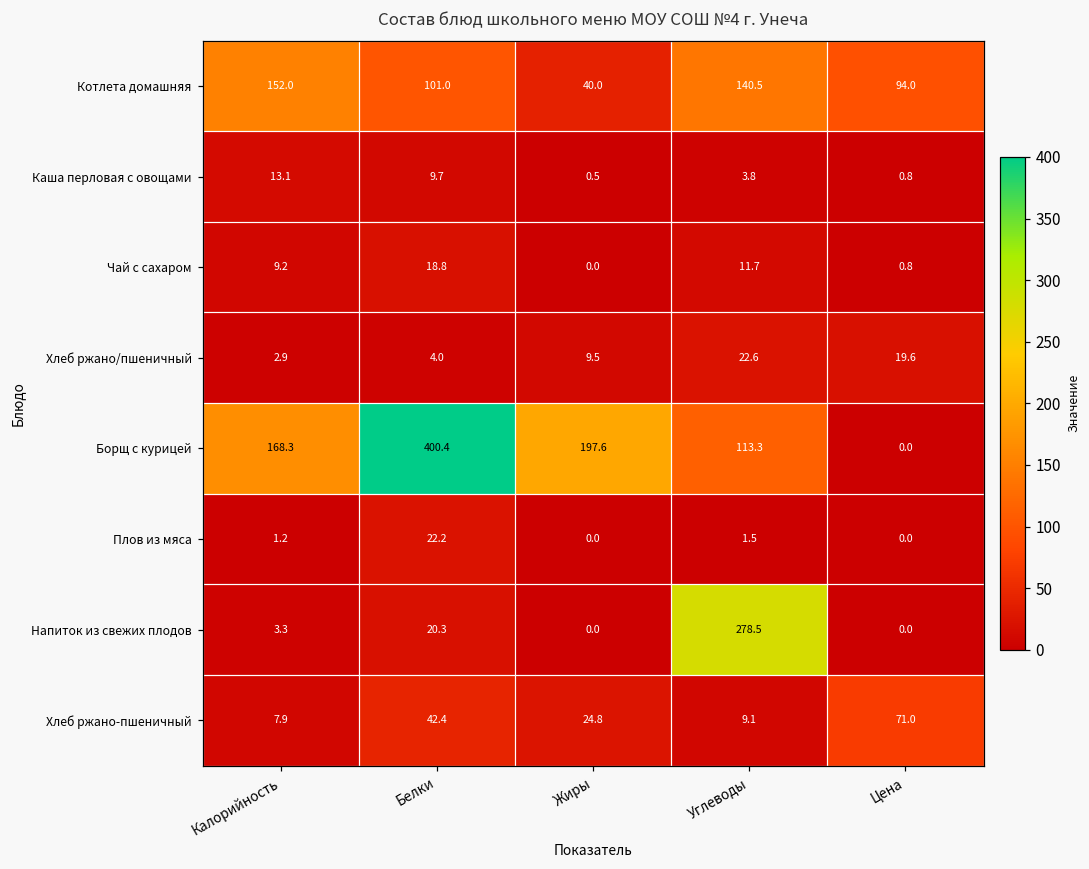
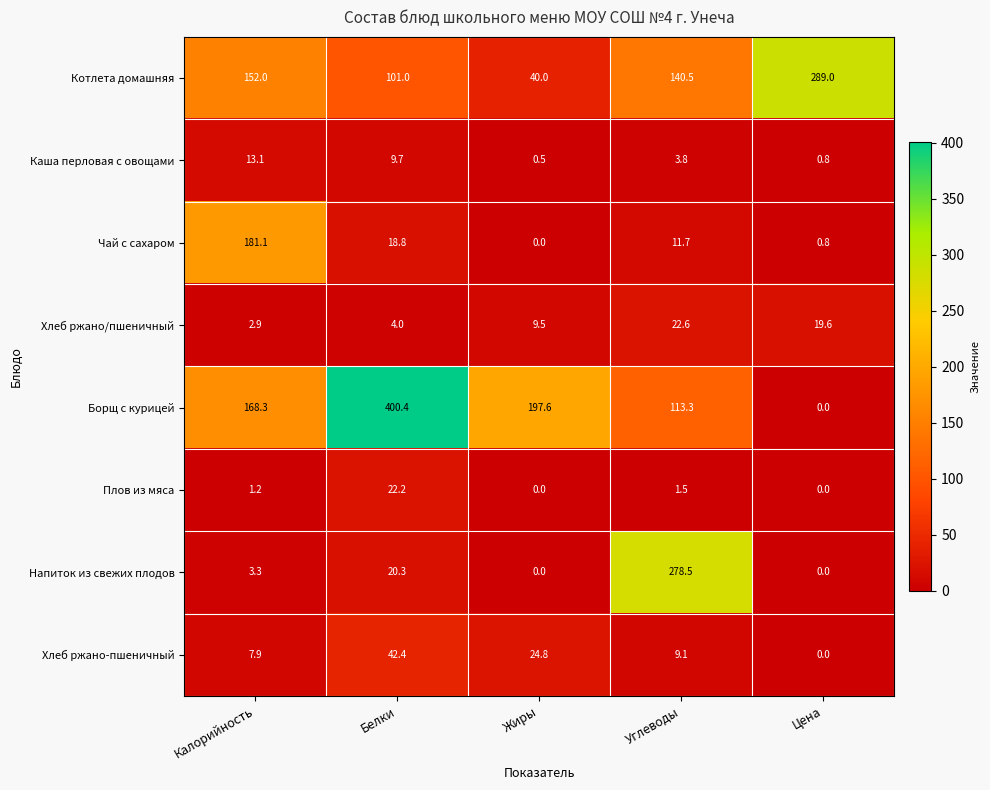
Котлета домашняя, Цена: 94.0 -> 289.0
Чай с сахаром, Калорийность: 9.2 -> 181.1
Хлеб ржано-пшеничный, Цена: 71.0 -> 0.0
